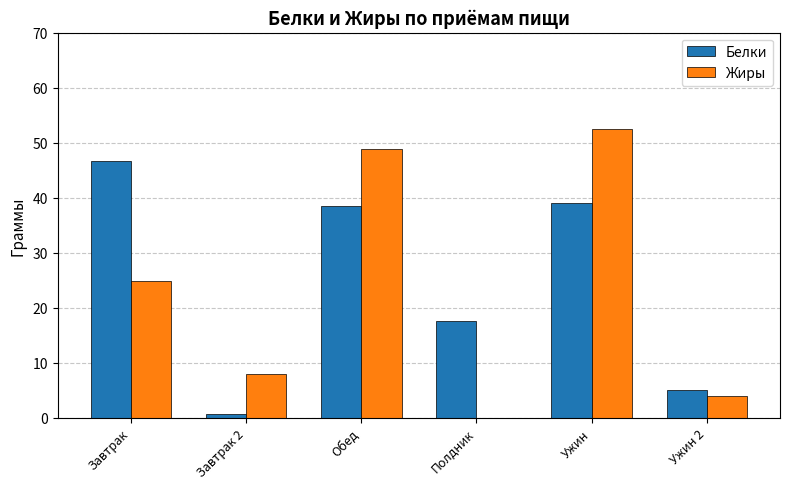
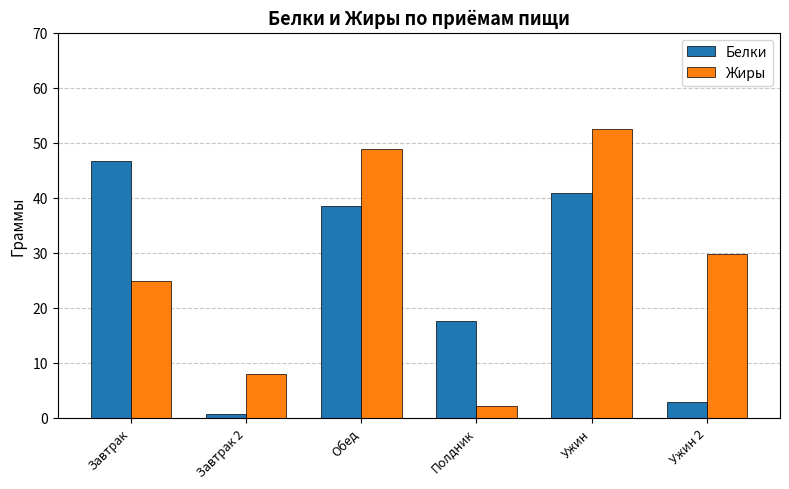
Жиры, Полдник: 0 -> 2
Белки, Ужин: 39 -> 41
Белки, Ужин 2: 5 -> 3
Жиры, Ужин 2: 4 -> 30
